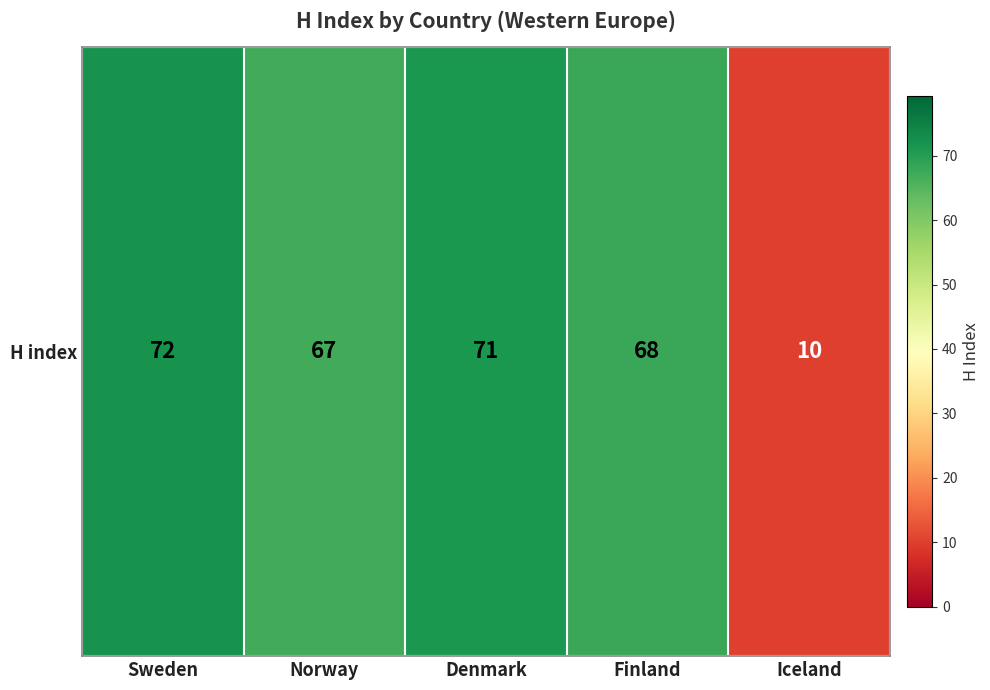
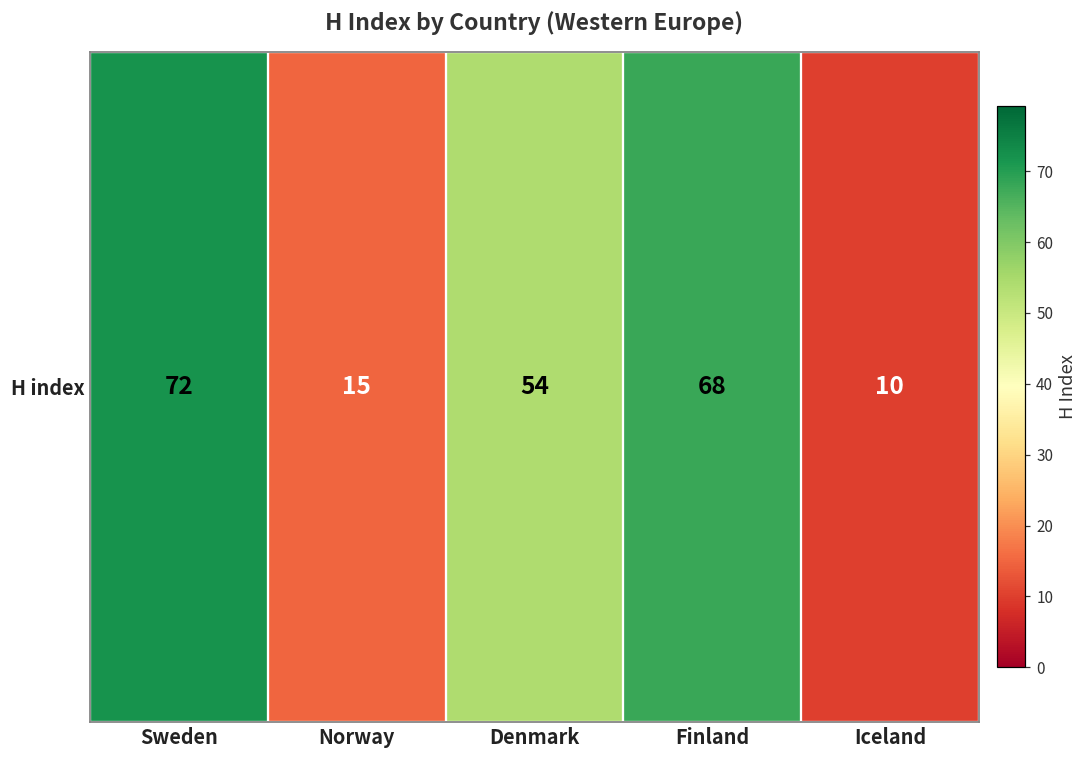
H index, Norway: 67 -> 15
H index, Denmark: 71 -> 54
